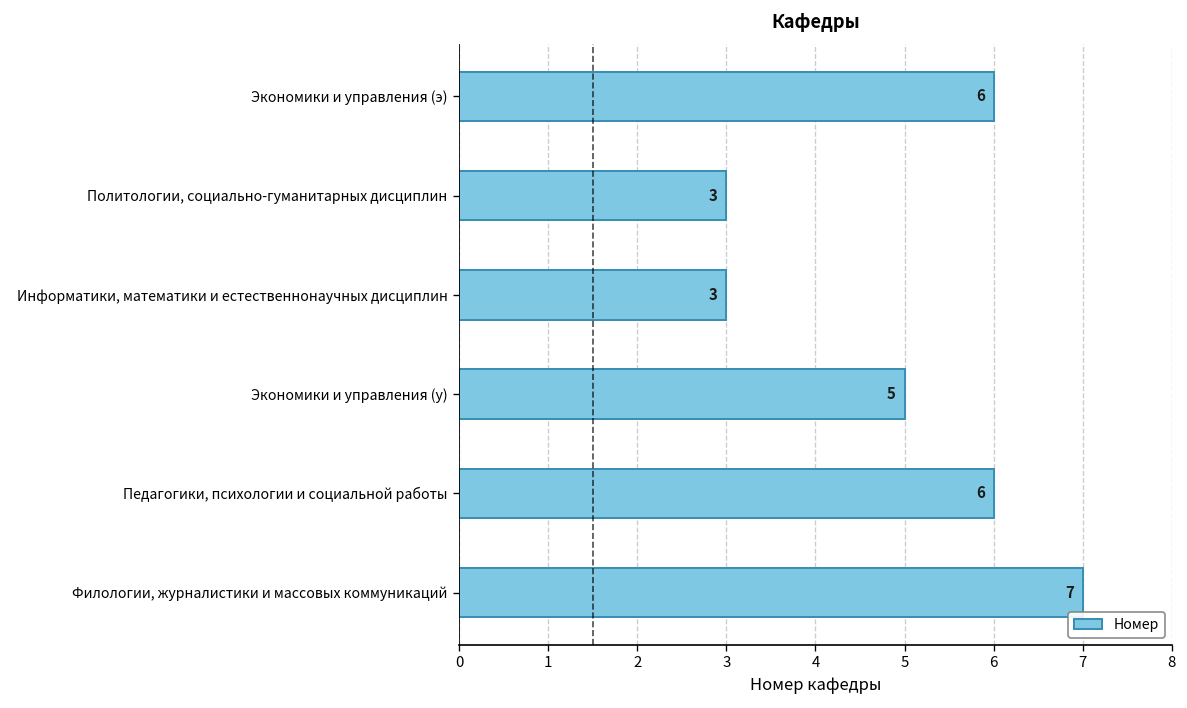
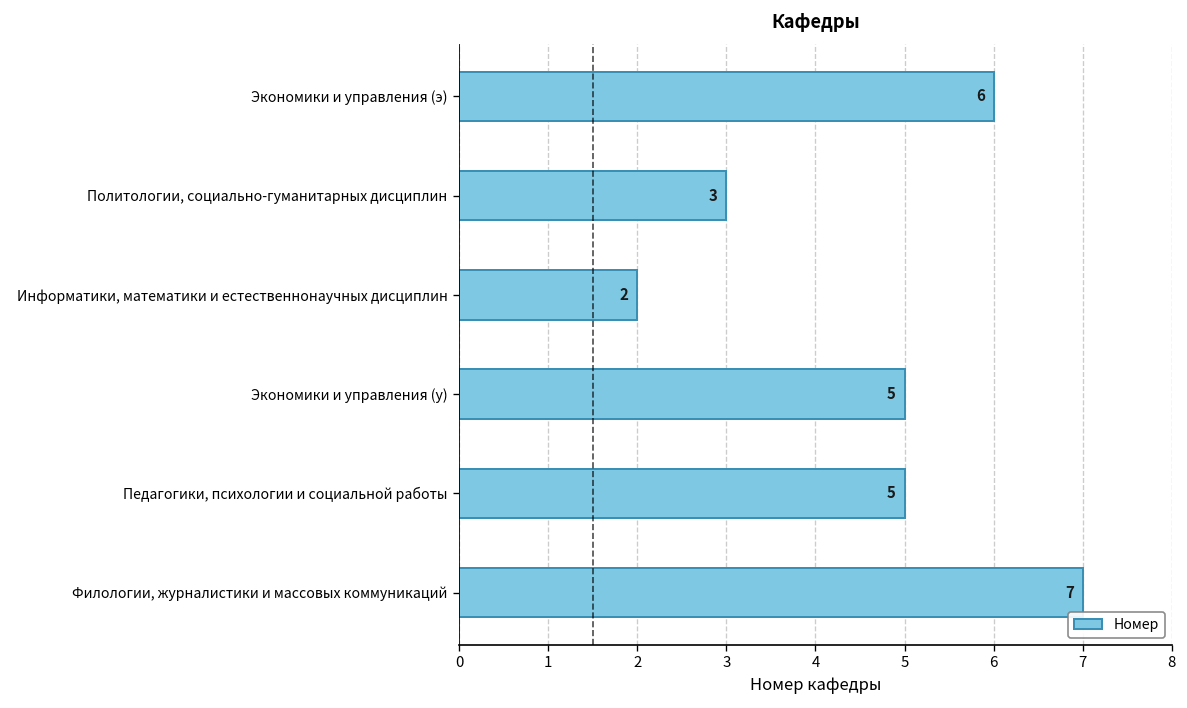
Информатики, математики и естественнонаучных дисциплин: 3 -> 2
Педагогики, психологии и социальной работы: 6 -> 5
